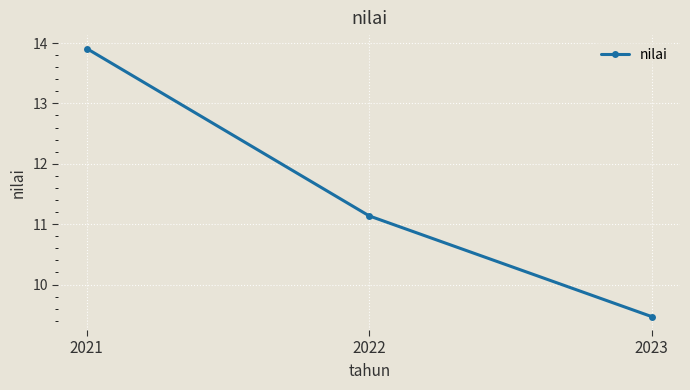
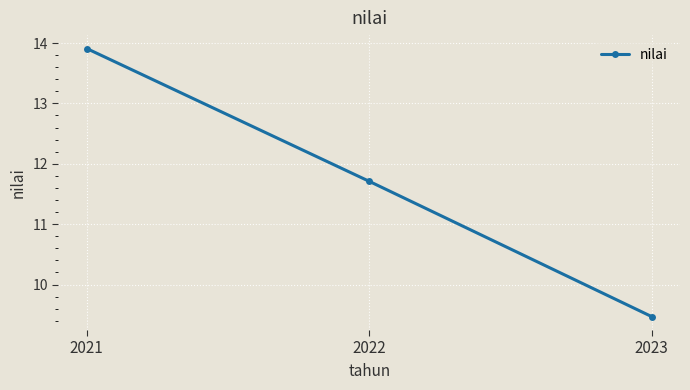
2022: 11.1 -> 11.7
